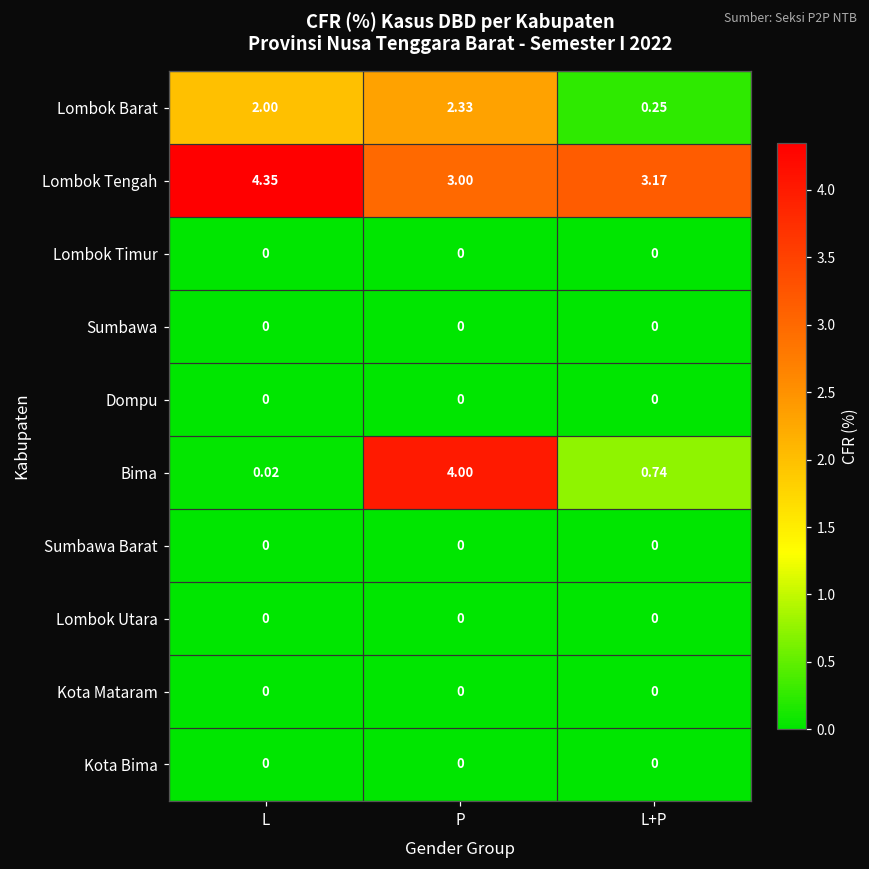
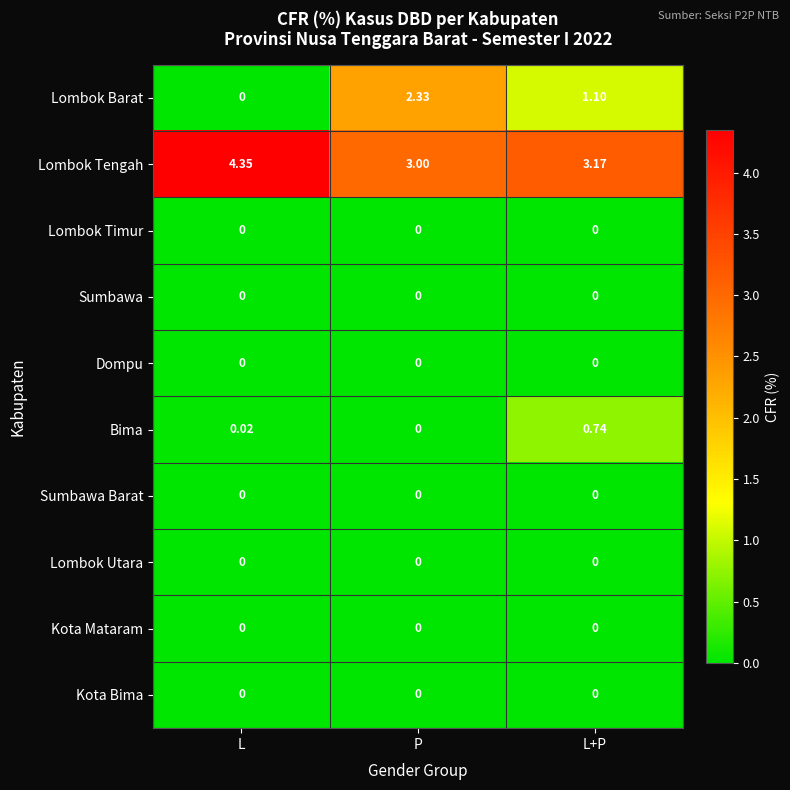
Lombok Barat, L: 2.00 -> 0
Lombok Barat, L+P: 0.25 -> 1.10
Bima, P: 4.00 -> 0
